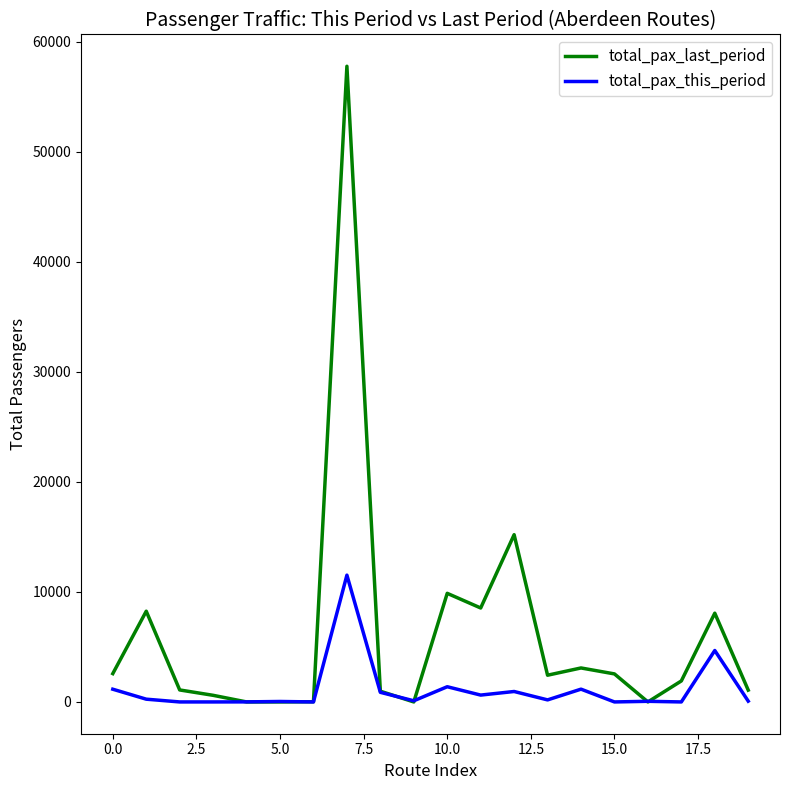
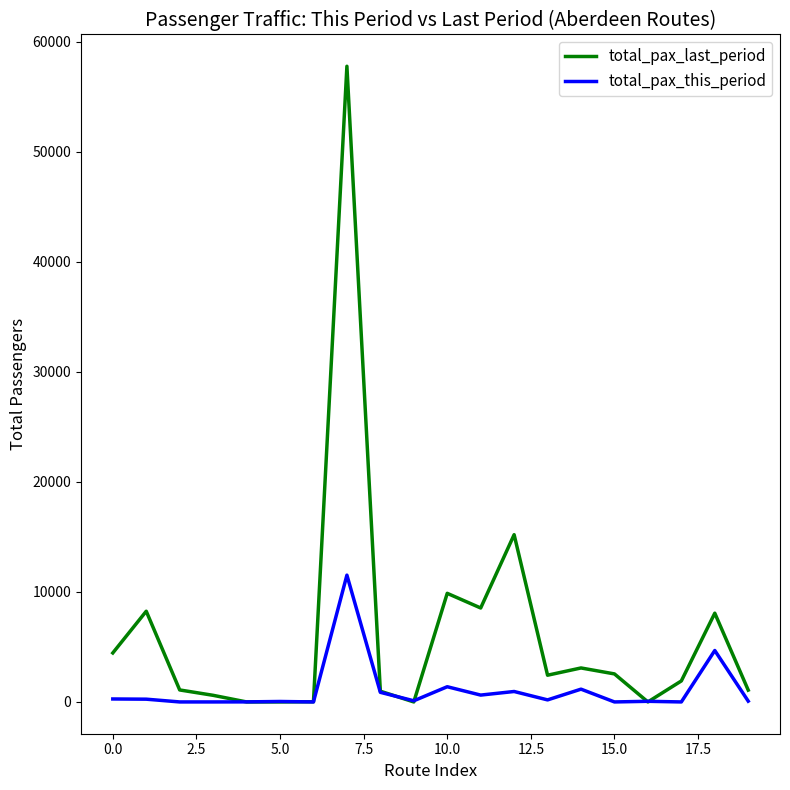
total_pax_last_period, 0.0: 2600 -> 4500
total_pax_this_period, 0.0: 1200 -> 300
